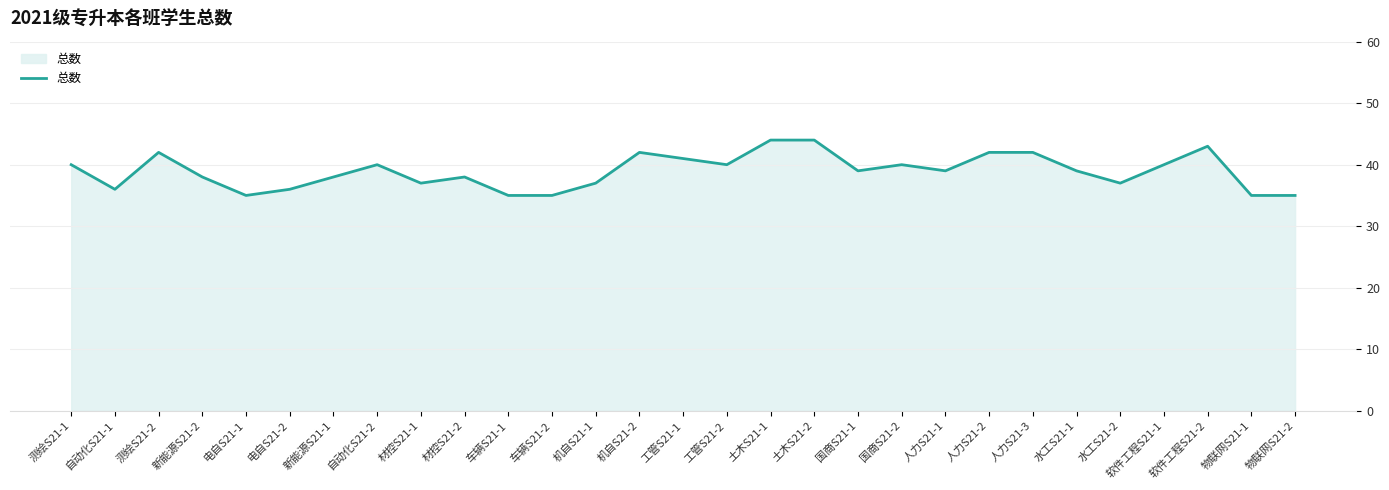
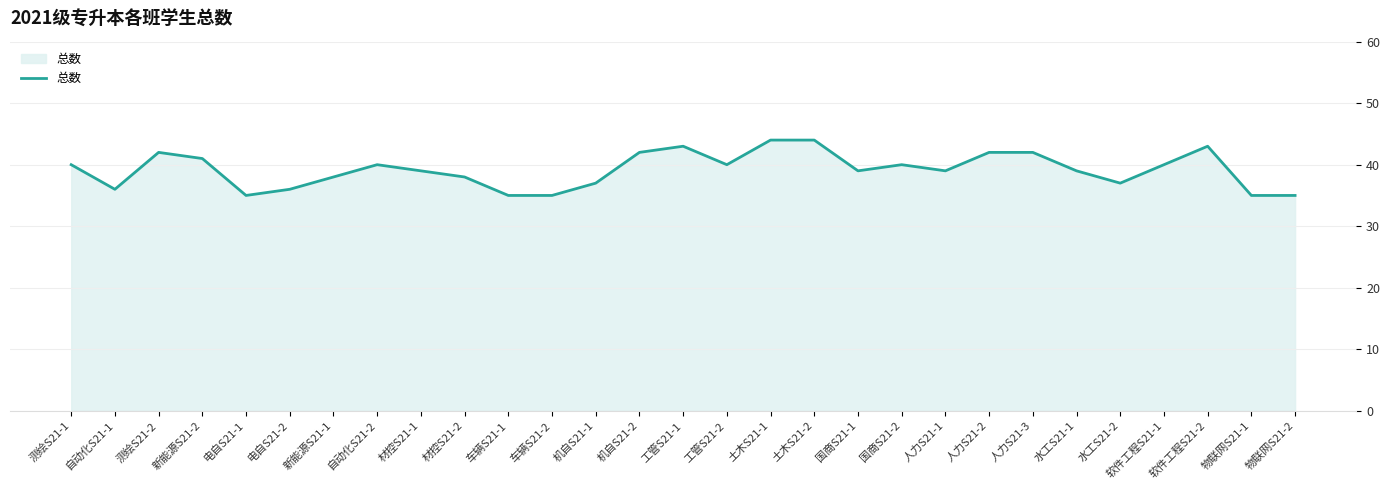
新能源S21-2: 38 -> 41
材控S21-1: 37 -> 39
工管S21-1: 41 -> 43
